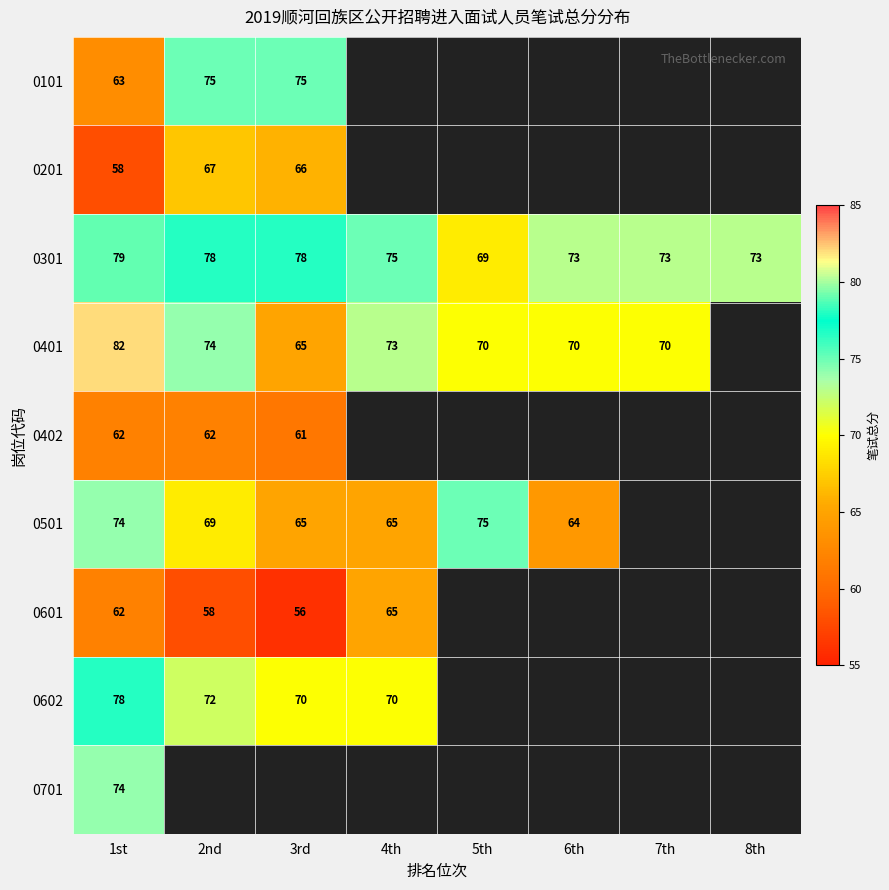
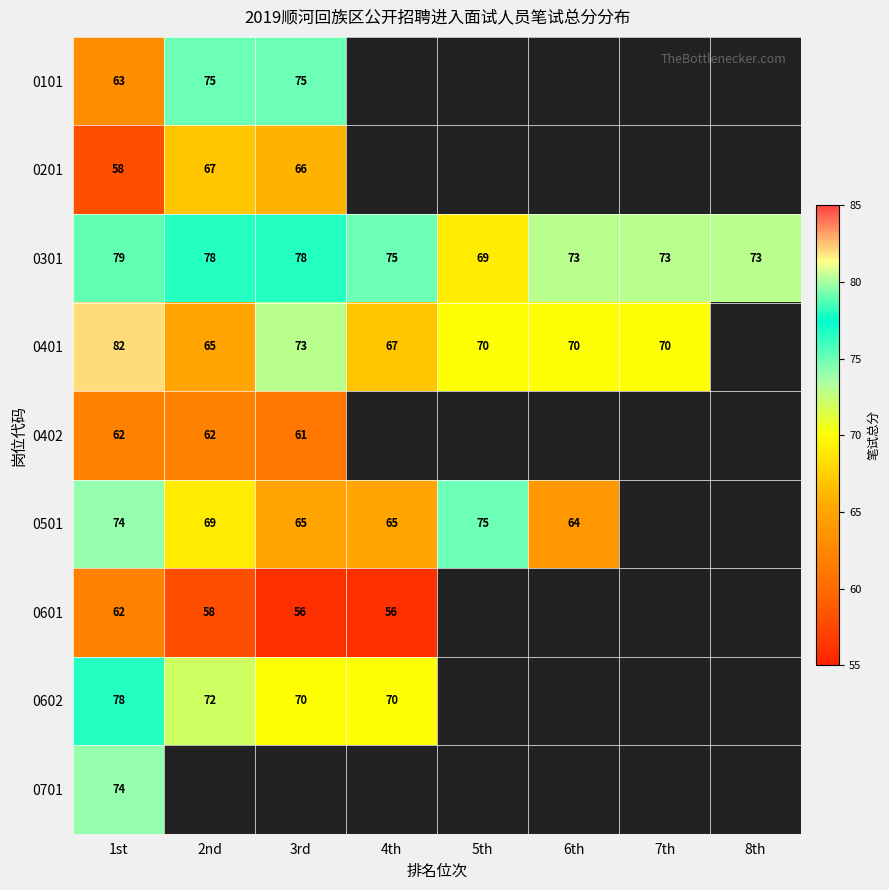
0401, 2nd: 74 -> 65
0401, 3rd: 65 -> 73
0401, 4th: 73 -> 67
0601, 4th: 65 -> 56
